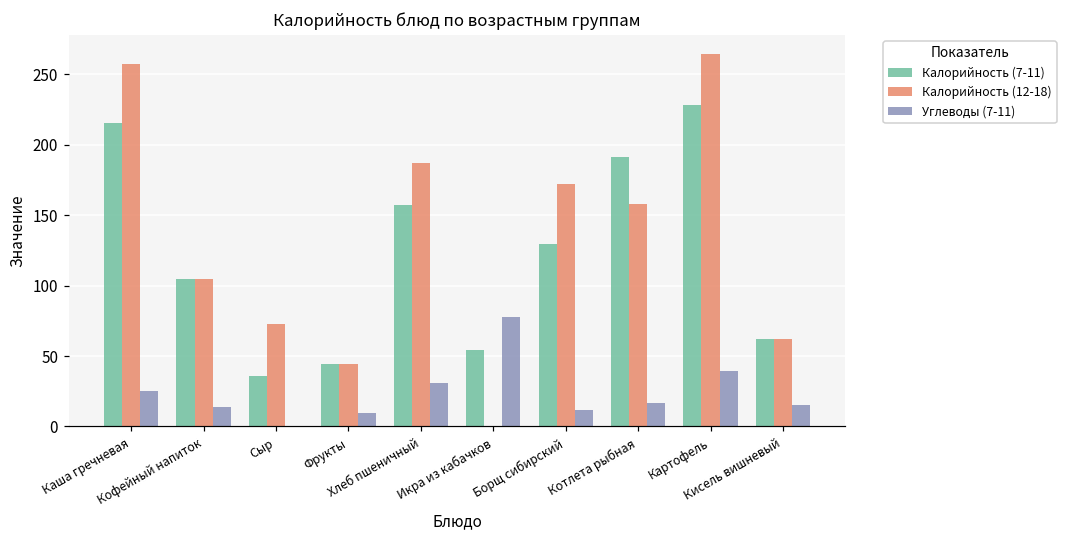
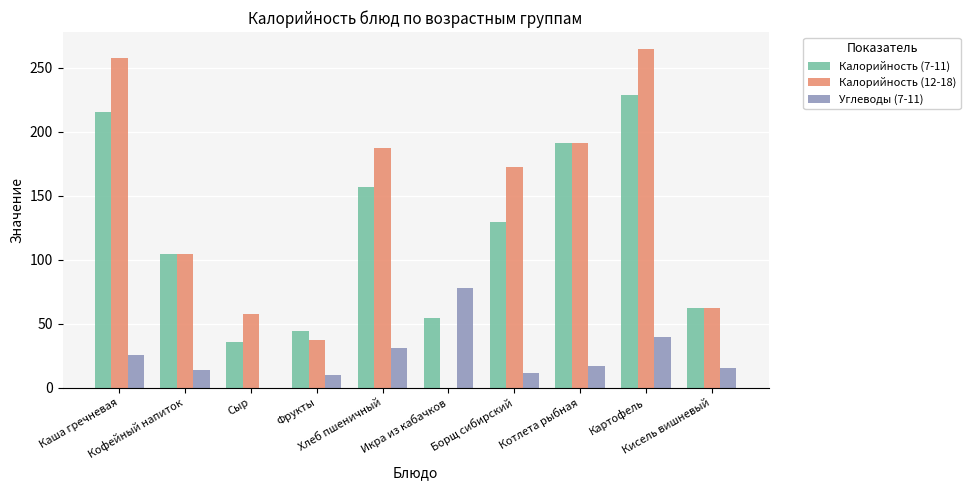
Калорийность (12-18), Сыр: 73 -> 58
Калорийность (12-18), Фрукты: 44 -> 37
Калорийность (12-18), Котлета рыбная: 158 -> 191
